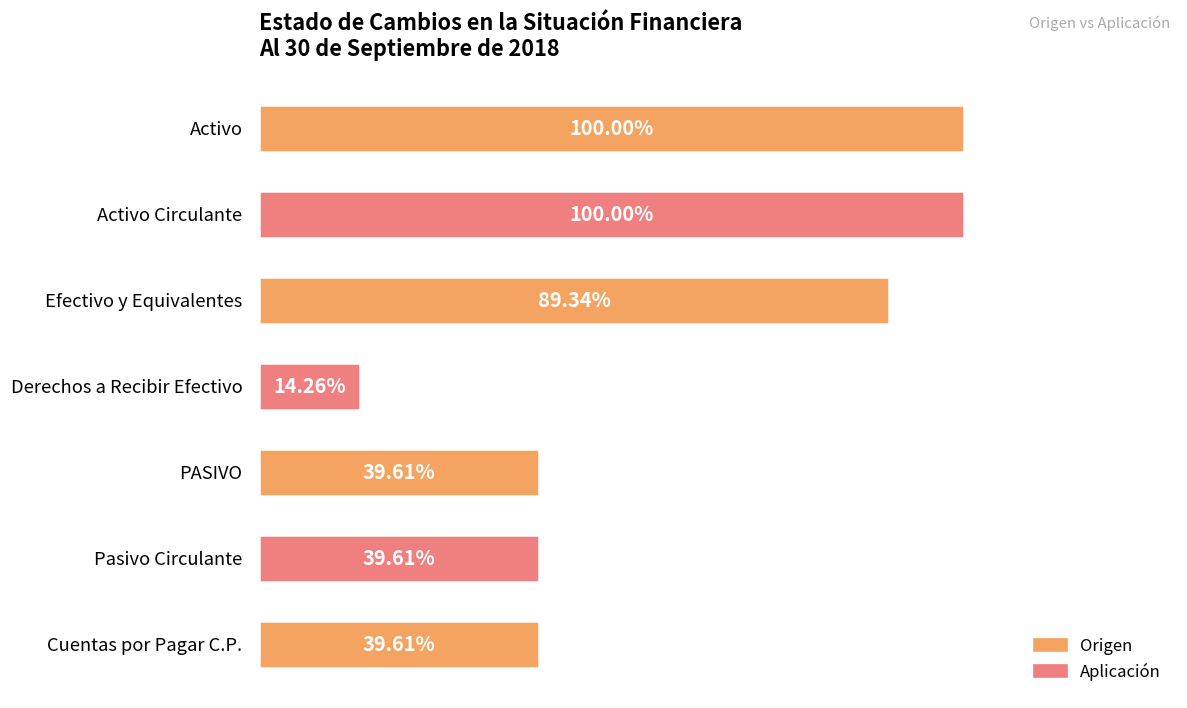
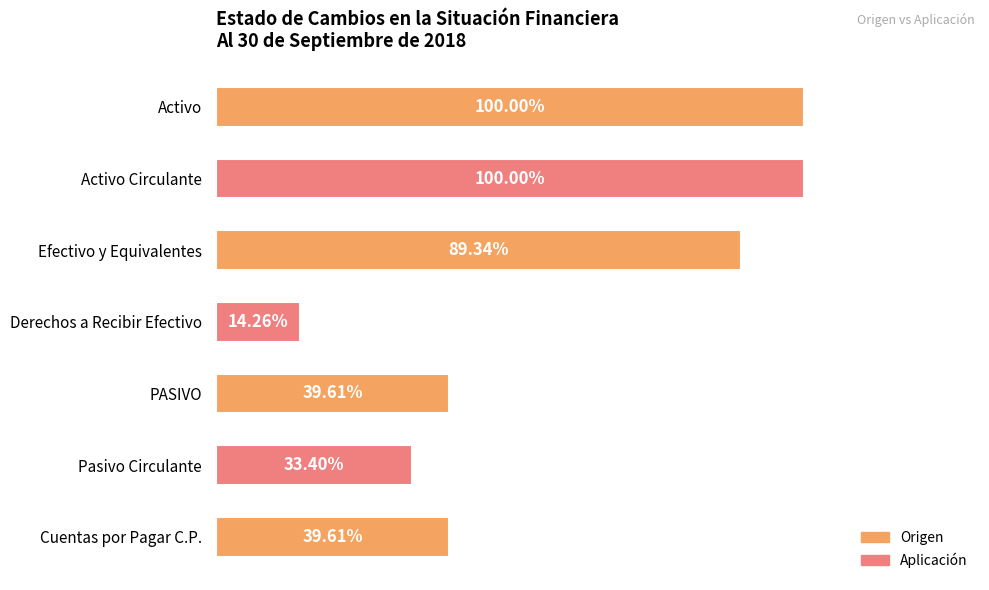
Pasivo Circulante: 39.61% -> 33.40%
